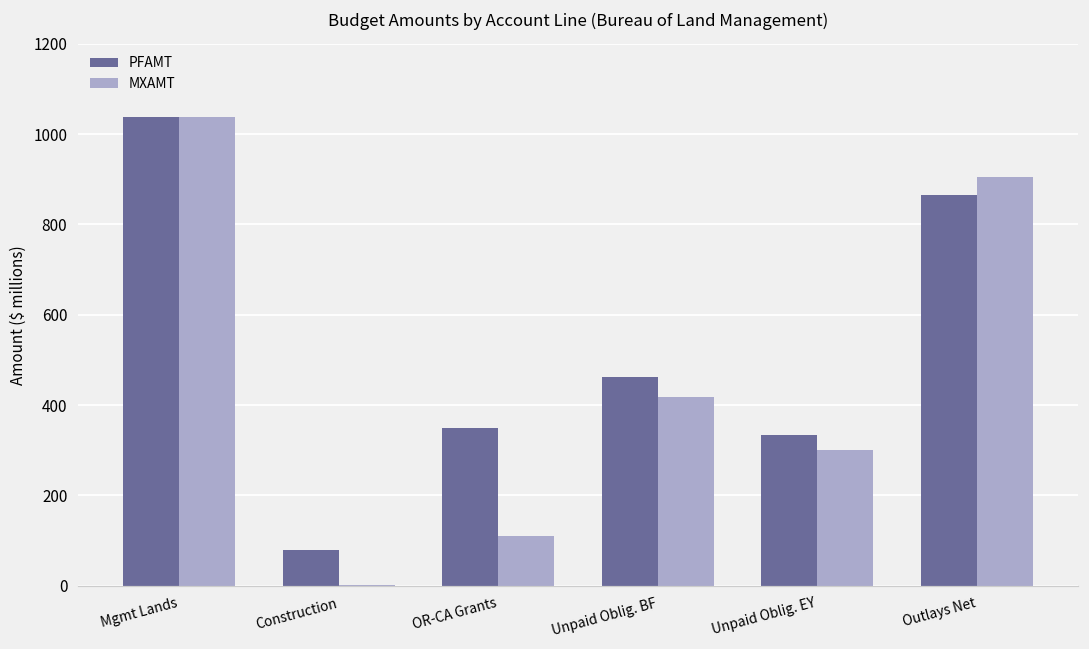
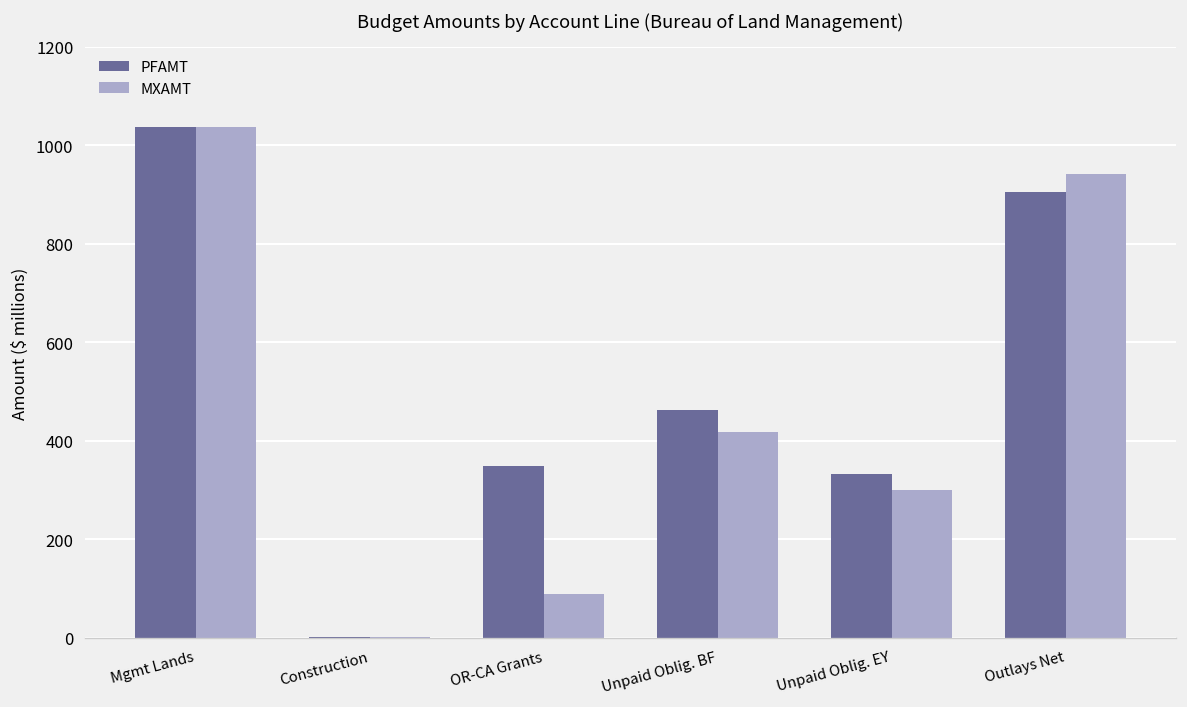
PFAMT, Construction: 80 -> 0
MXAMT, OR-CA Grants: 110 -> 90
PFAMT, Outlays Net: 870 -> 910
MXAMT, Outlays Net: 910 -> 940
